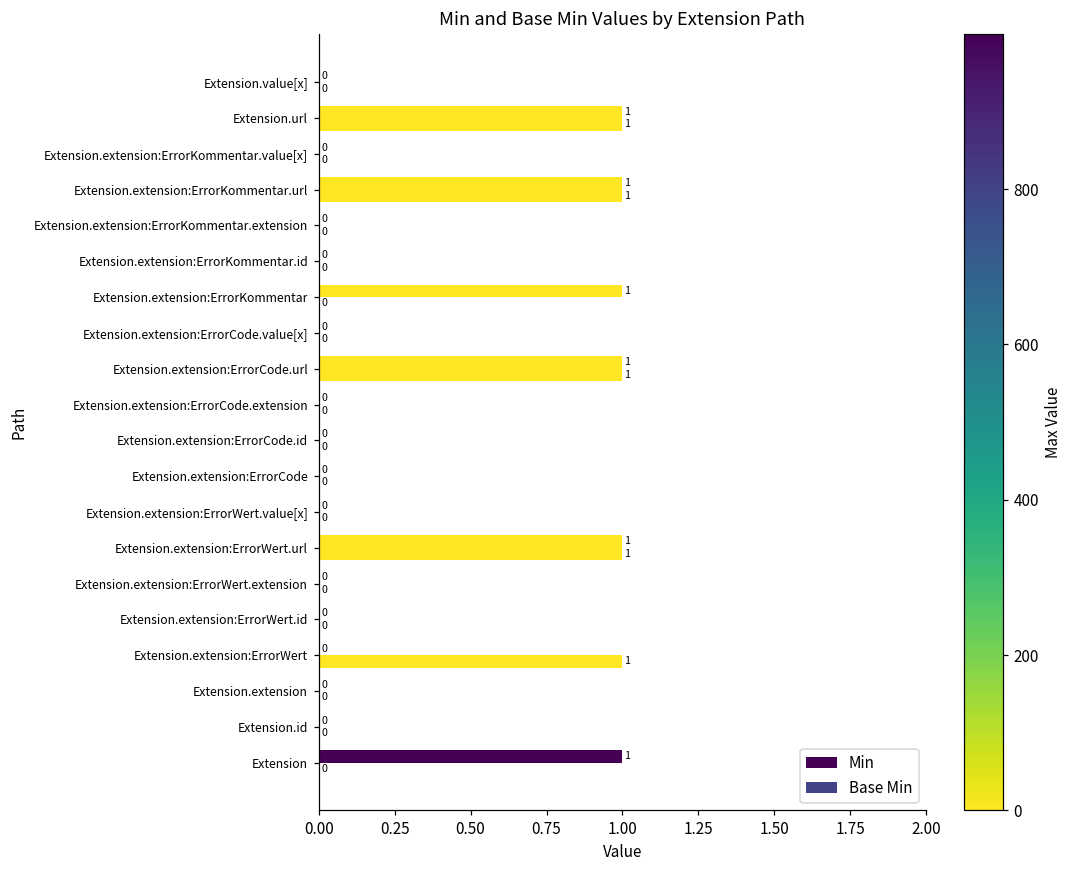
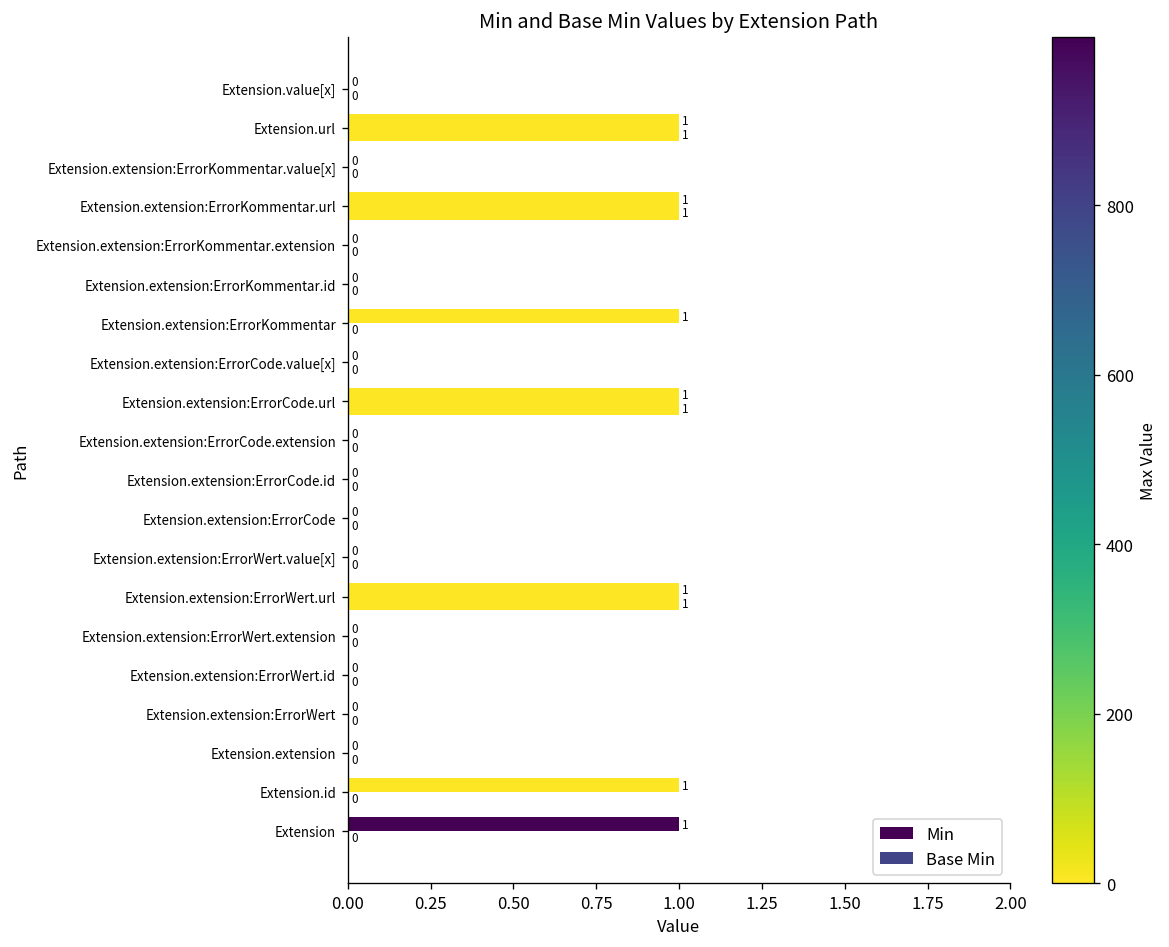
Base Min, Extension.extension:ErrorWert: 1 -> 0
Min, Extension.id: 0 -> 1
